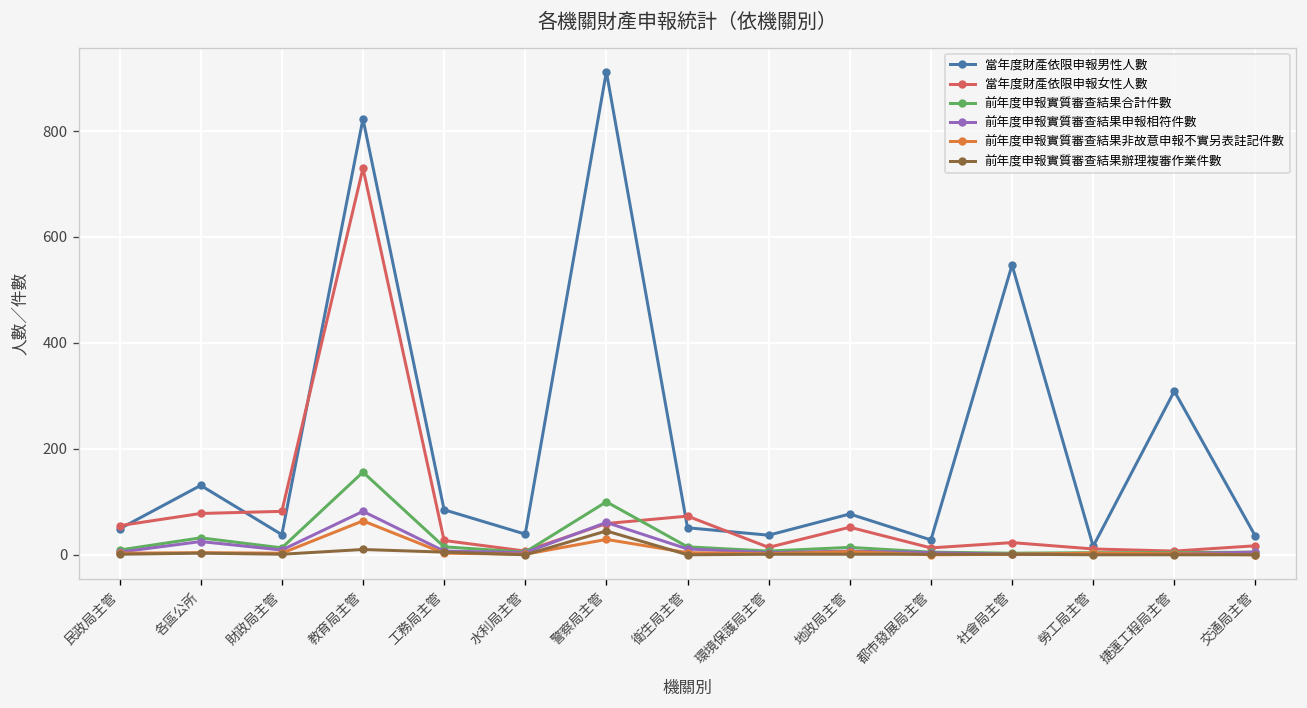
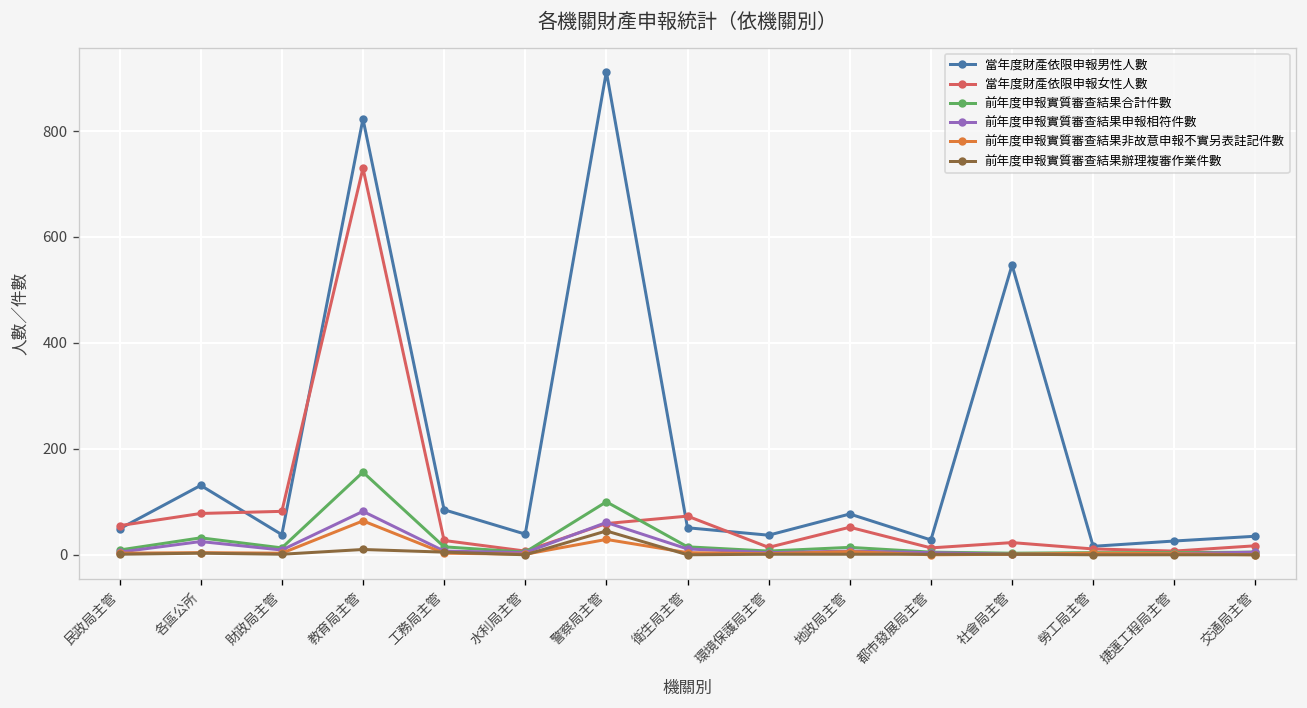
當年度財產依限申報男性人數, 捷運工程局主管: 310 -> 30
